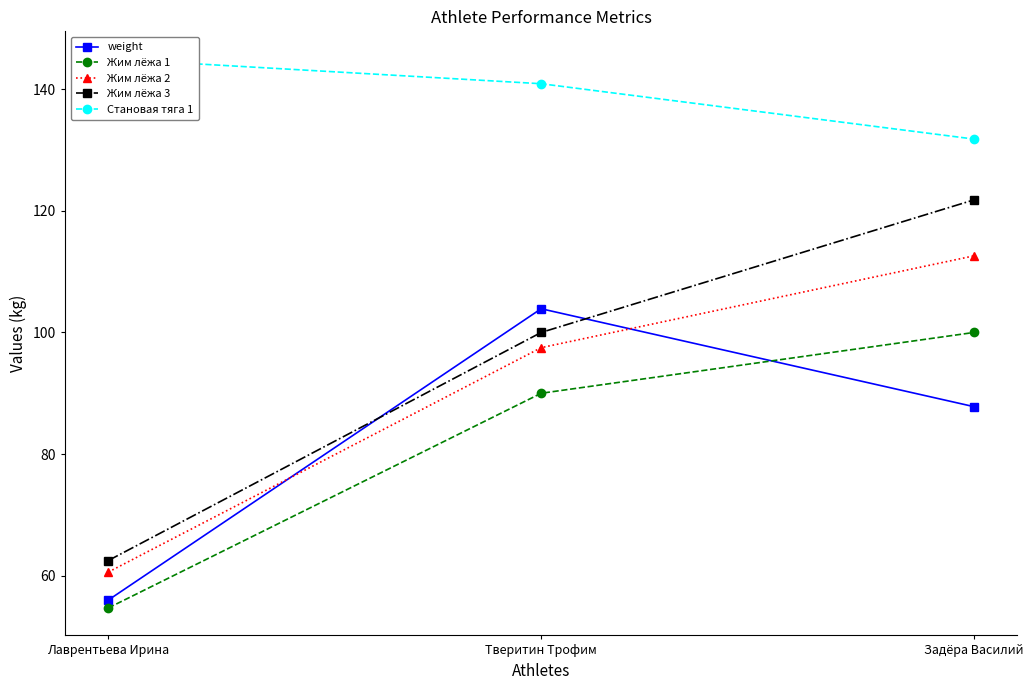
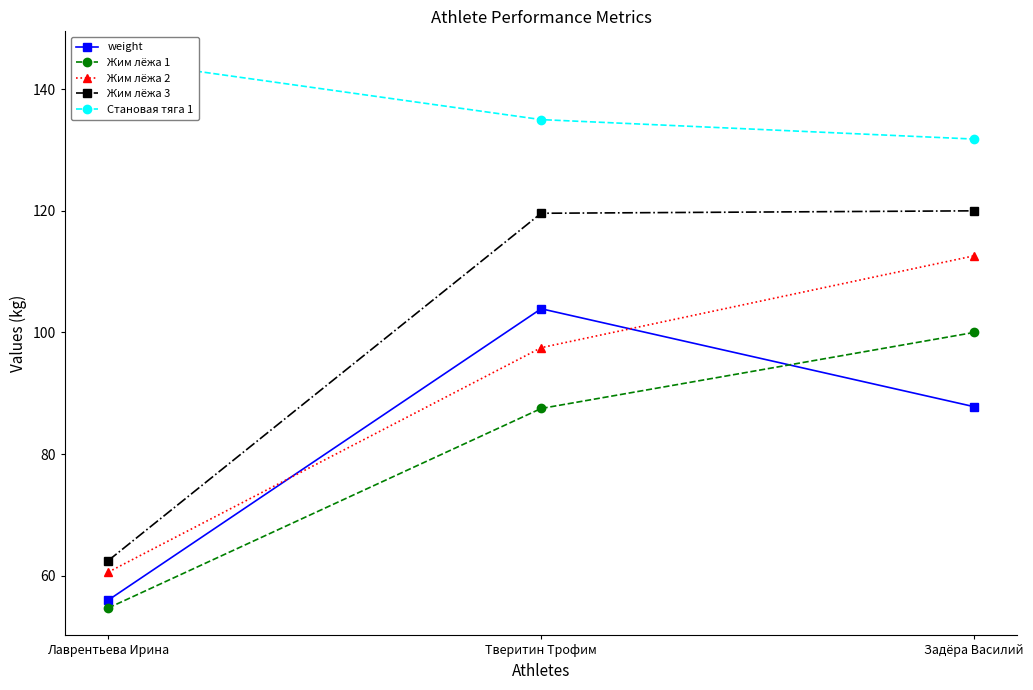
Жим лёжа 1, Тверитин Трофим: 90 -> 88
Жим лёжа 3, Тверитин Трофим: 100 -> 120
Становая тяга 1, Тверитин Трофим: 141 -> 135
Жим лёжа 3, Задёра Василий: 122 -> 120
